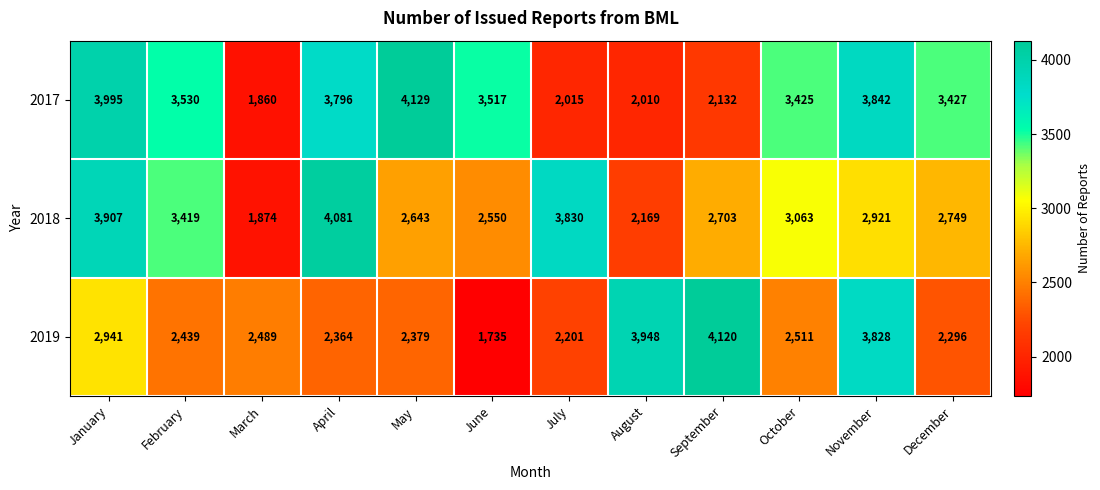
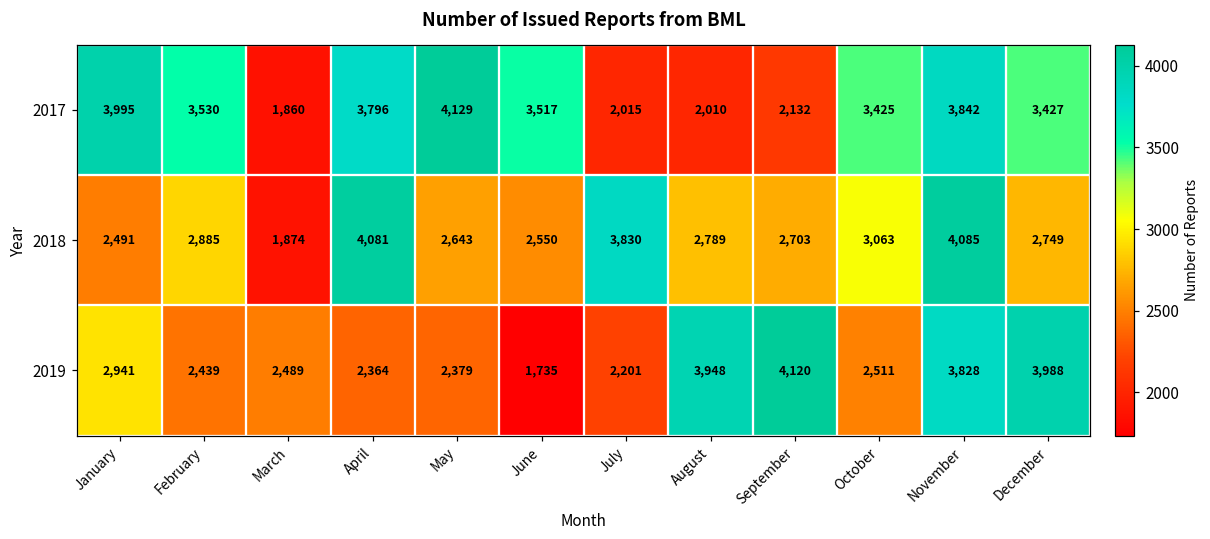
2018, January: 3,907 -> 2,491
2018, February: 3,419 -> 2,885
2018, August: 2,169 -> 2,789
2018, November: 2,921 -> 4,085
2019, December: 2,296 -> 3,988
